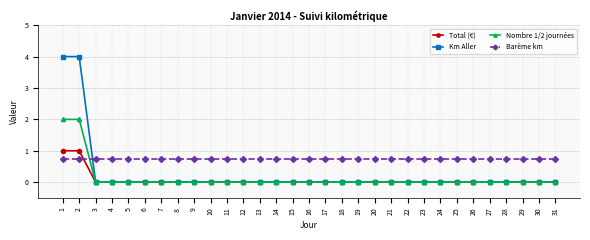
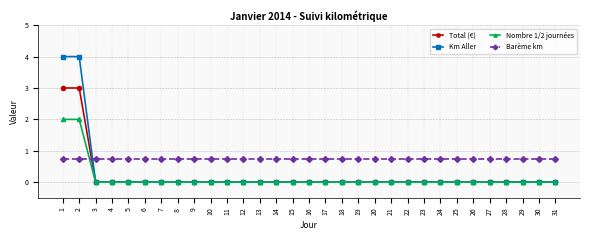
Total (€), 1: 1 -> 3
Total (€), 2: 1 -> 3
